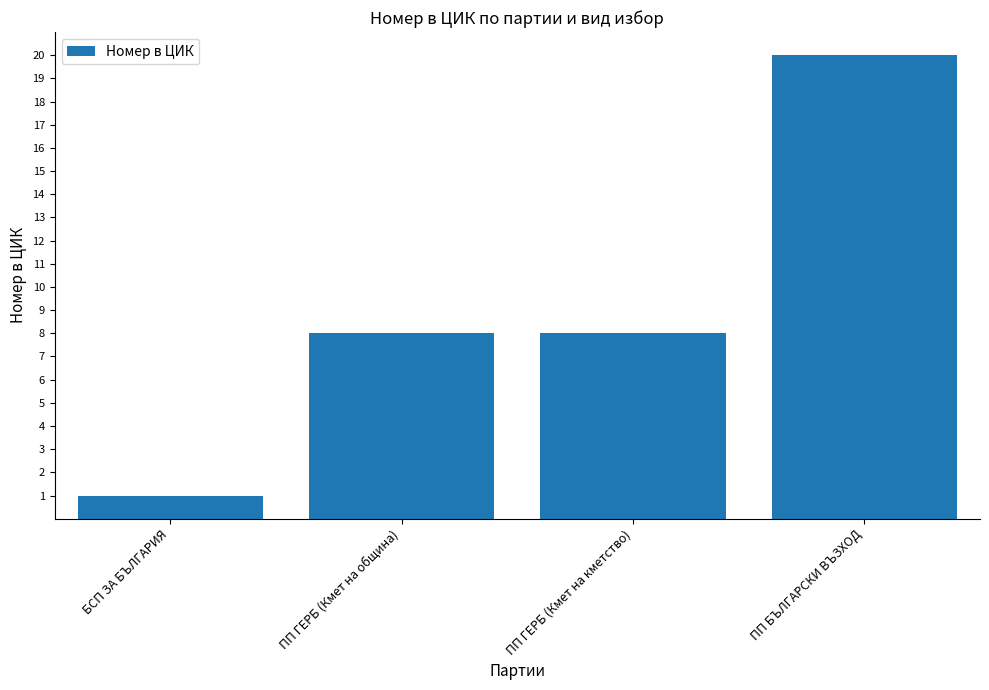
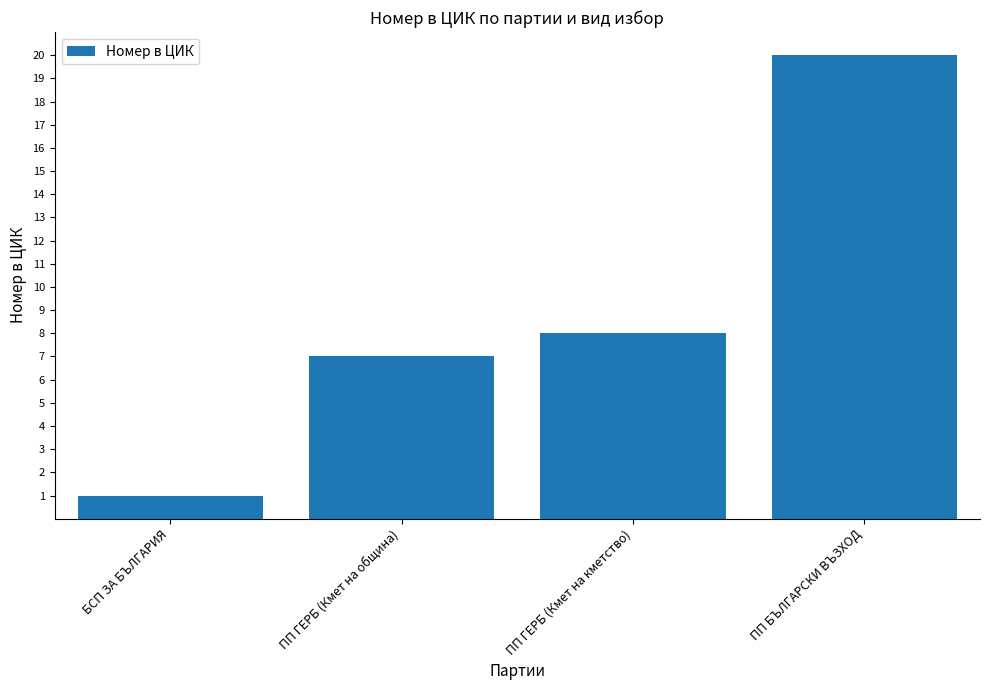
ПП ГЕРБ (Кмет на община): 8 -> 7
